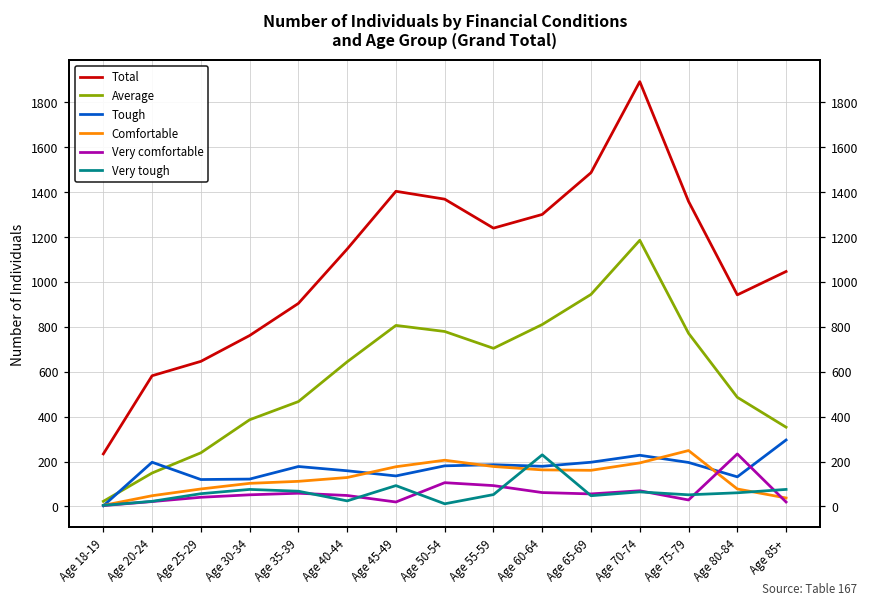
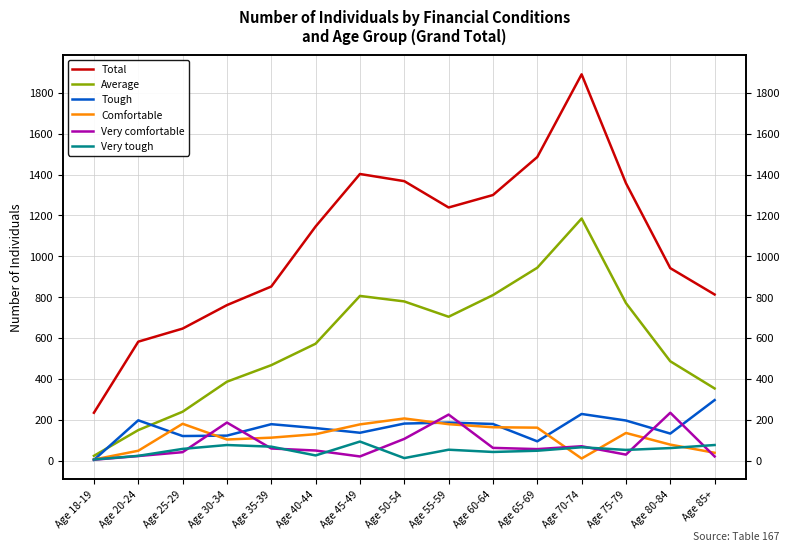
Comfortable, Age 25-29: 80 -> 180
Very comfortable, Age 30-34: 50 -> 190
Total, Age 35-39: 900 -> 850
Average, Age 40-44: 640 -> 570
Very comfortable, Age 55-59: 90 -> 230
Very tough, Age 60-64: 230 -> 40
Tough, Age 65-69: 200 -> 90
Comfortable, Age 70-74: 190 -> 10
Comfortable, Age 75-79: 250 -> 140
Total, Age 85+: 1050 -> 810
